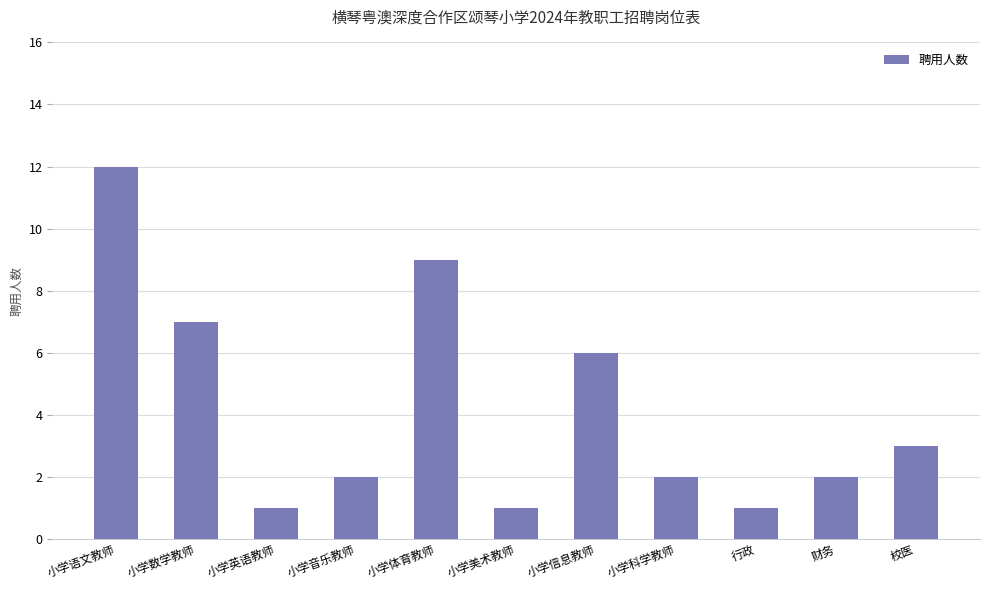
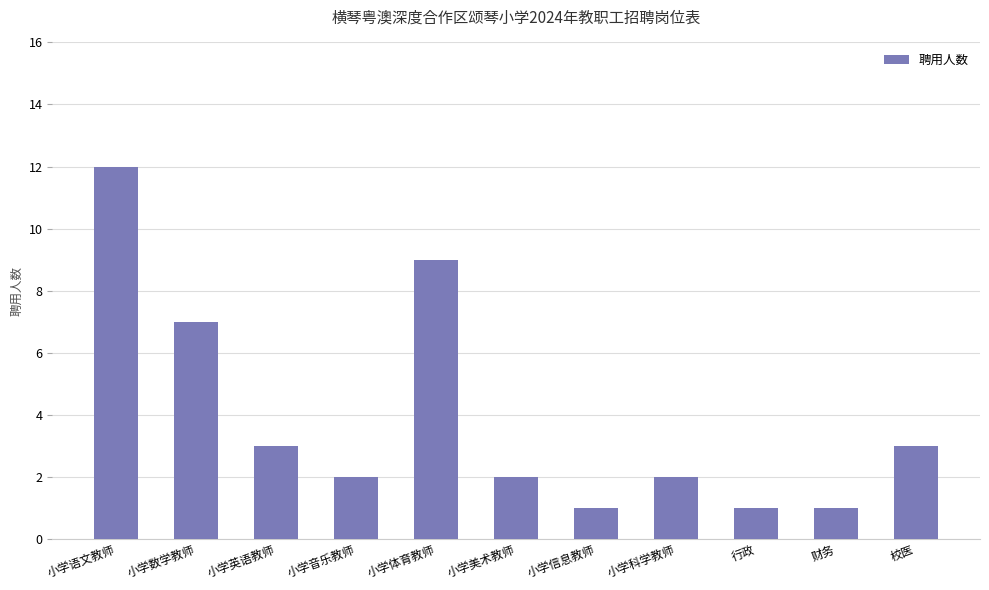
小学英语教师: 1 -> 3
小学美术教师: 1 -> 2
小学信息教师: 6 -> 1
财务: 2 -> 1
